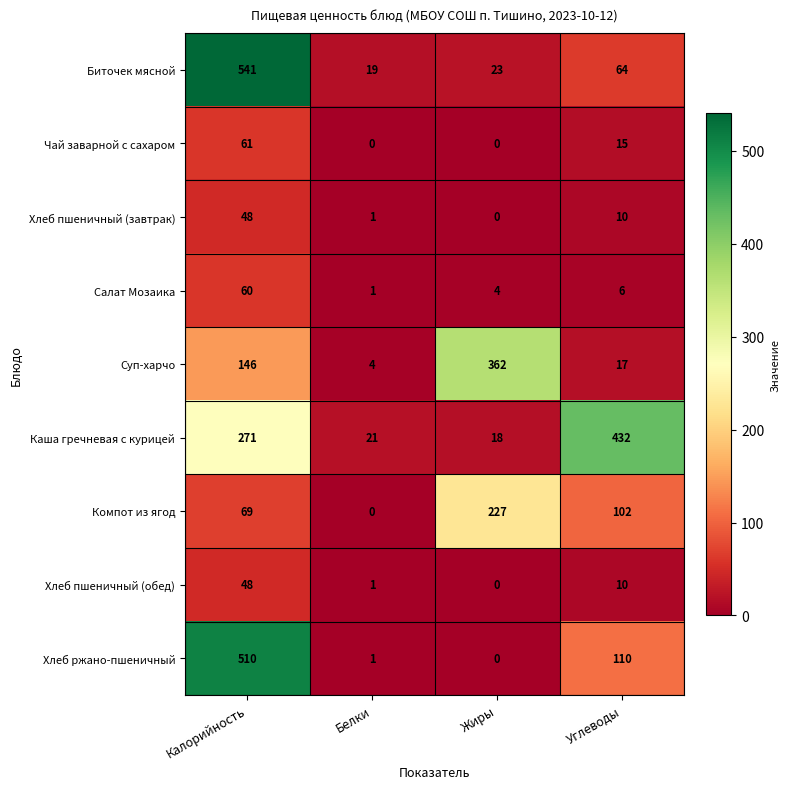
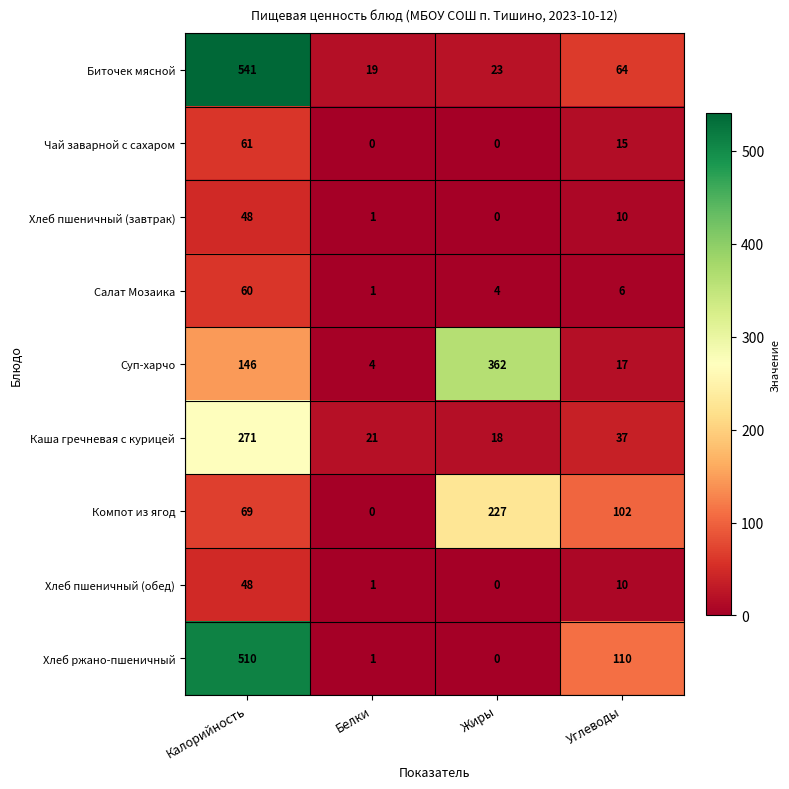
Каша гречневая с курицей, Углеводы: 432 -> 37
